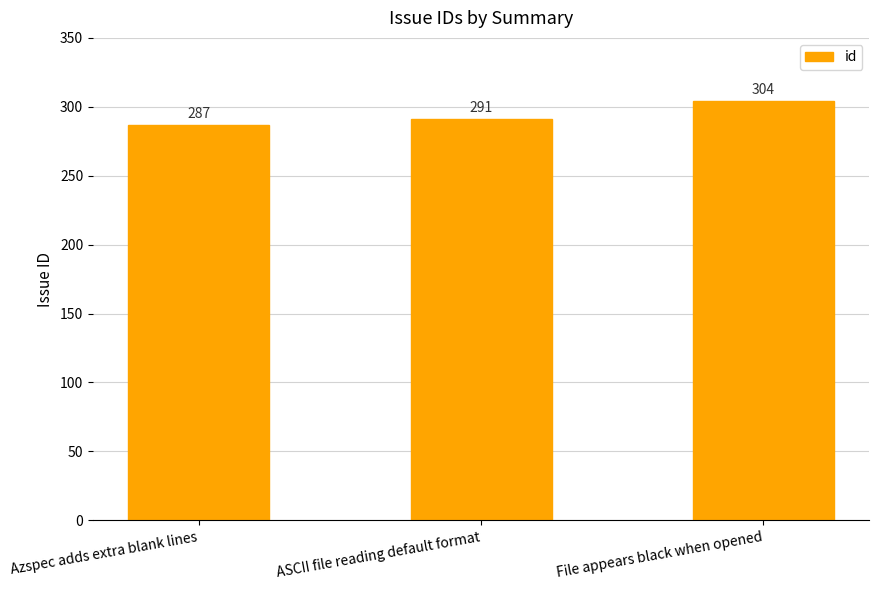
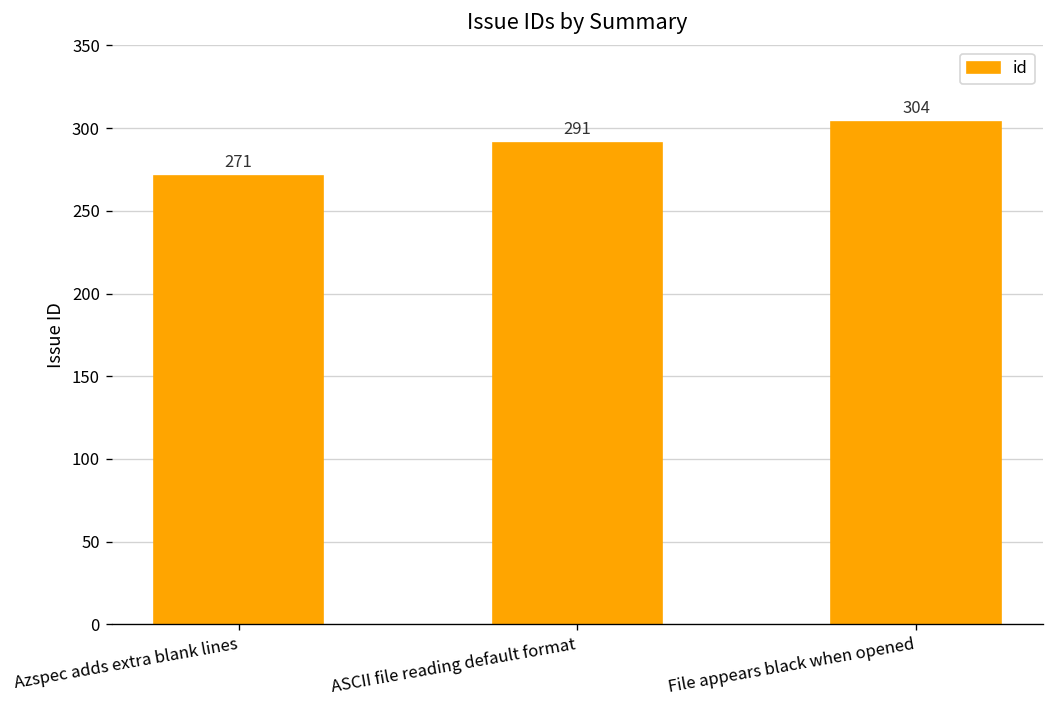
Azspec adds extra blank lines: 287 -> 271
